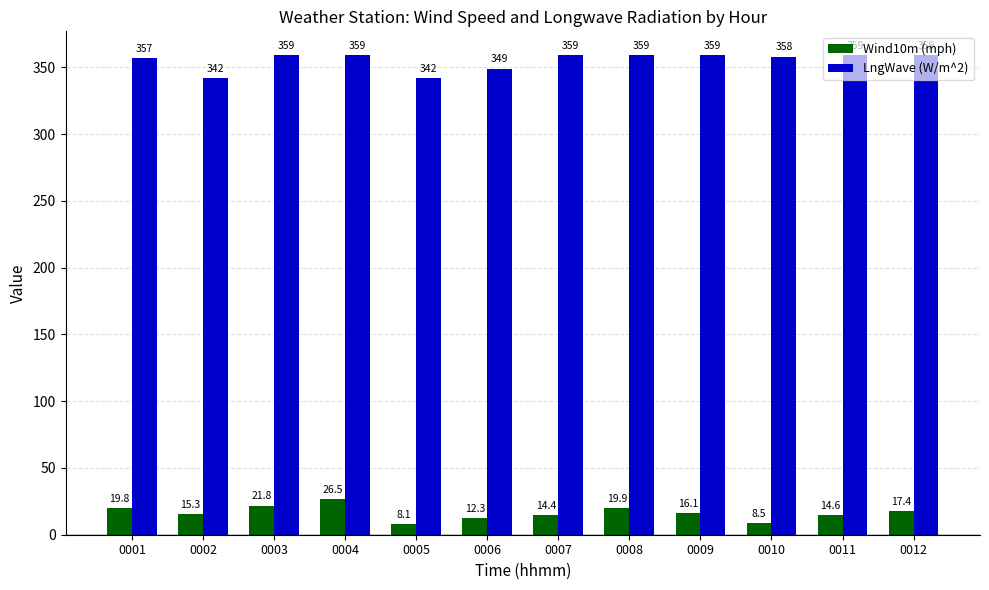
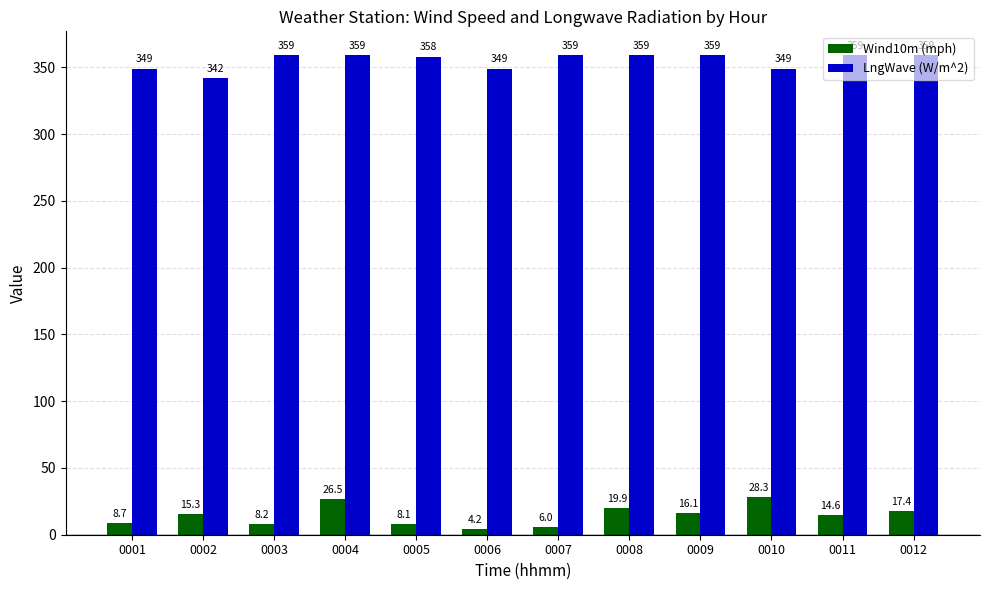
Wind10m (mph), 0001: 19.8 -> 8.7
LngWave (W/m^2), 0001: 357 -> 349
Wind10m (mph), 0003: 21.8 -> 8.2
LngWave (W/m^2), 0005: 342 -> 358
Wind10m (mph), 0006: 12.3 -> 4.2
Wind10m (mph), 0007: 14.4 -> 6.0
Wind10m (mph), 0010: 8.5 -> 28.3
LngWave (W/m^2), 0010: 358 -> 349
